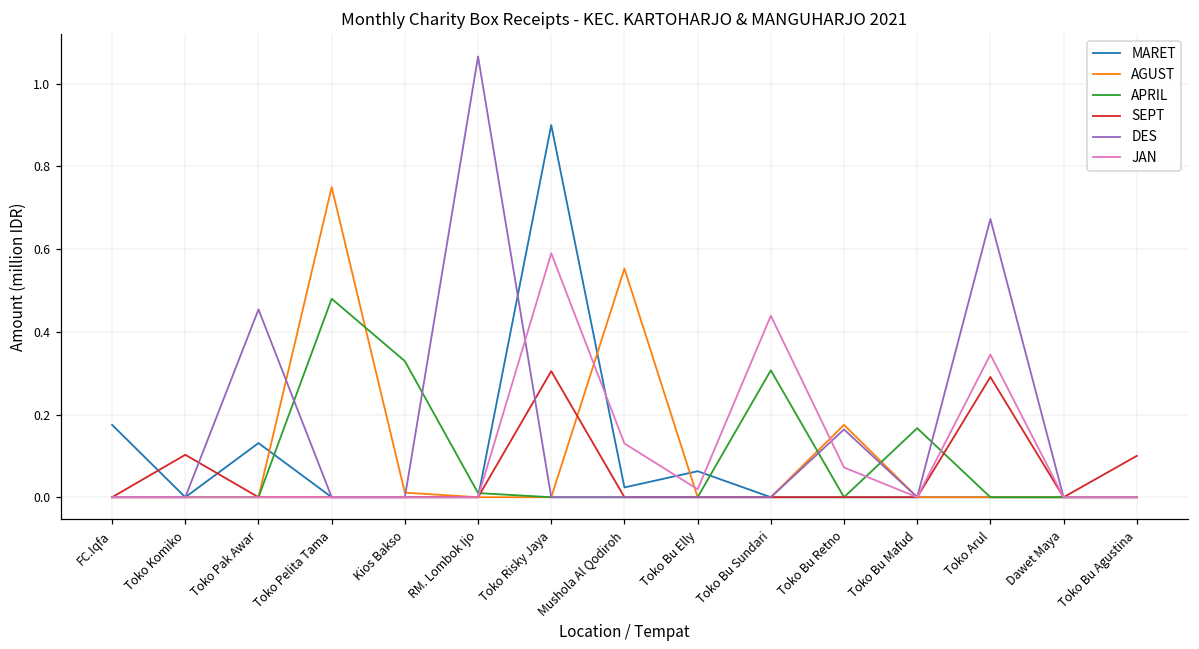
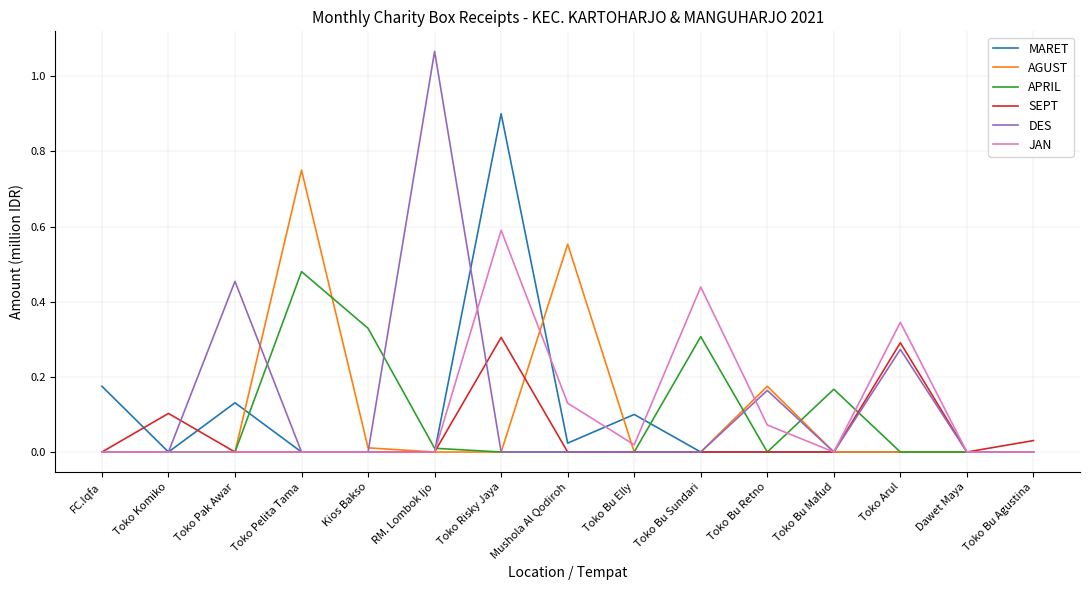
MARET, Toko Bu Elly: 0.06 -> 0.10
DES, Toko Arul: 0.67 -> 0.27
SEPT, Toko Bu Agustina: 0.10 -> 0.03
